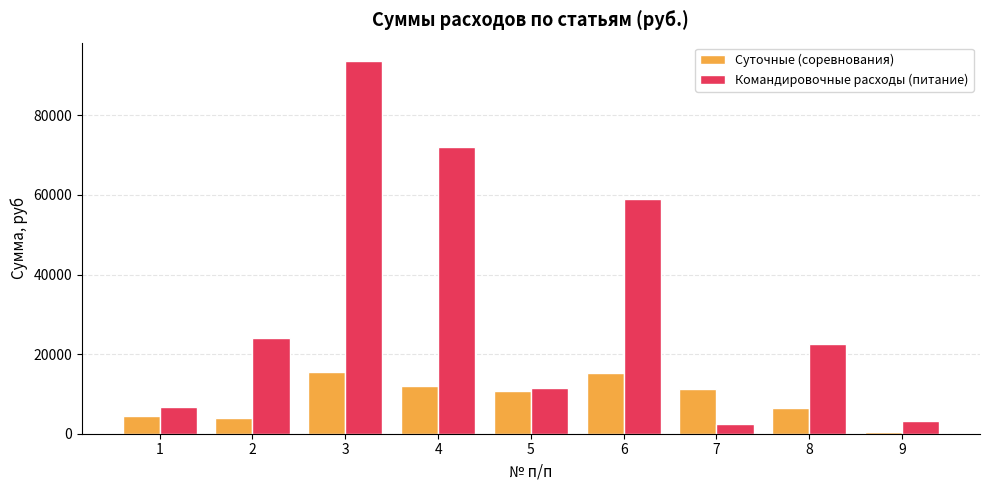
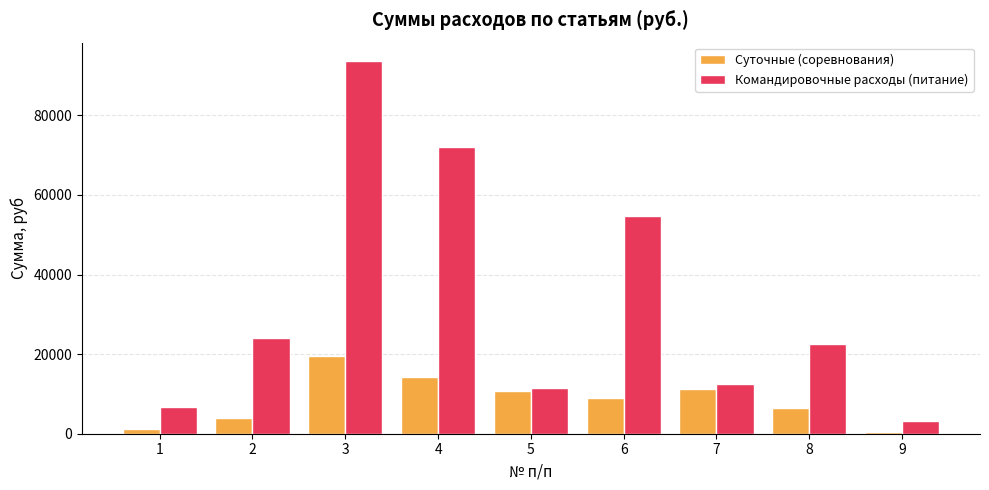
Суточные (соревнования), 1: 4000 -> 1000
Суточные (соревнования), 3: 16000 -> 20000
Суточные (соревнования), 4: 12000 -> 14000
Суточные (соревнования), 6: 15000 -> 9000
Командировочные расходы (питание), 6: 59000 -> 55000
Командировочные расходы (питание), 7: 2000 -> 12000
